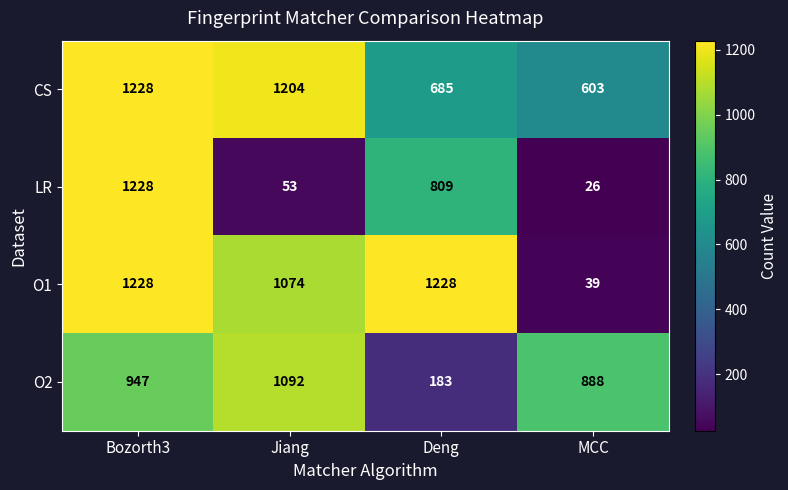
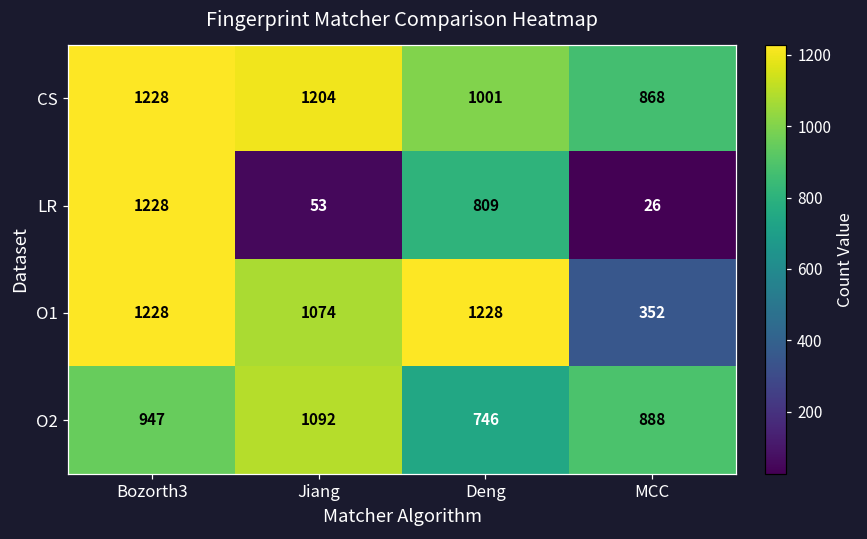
CS, Deng: 685 -> 1001
CS, MCC: 603 -> 868
O1, MCC: 39 -> 352
O2, Deng: 183 -> 746
